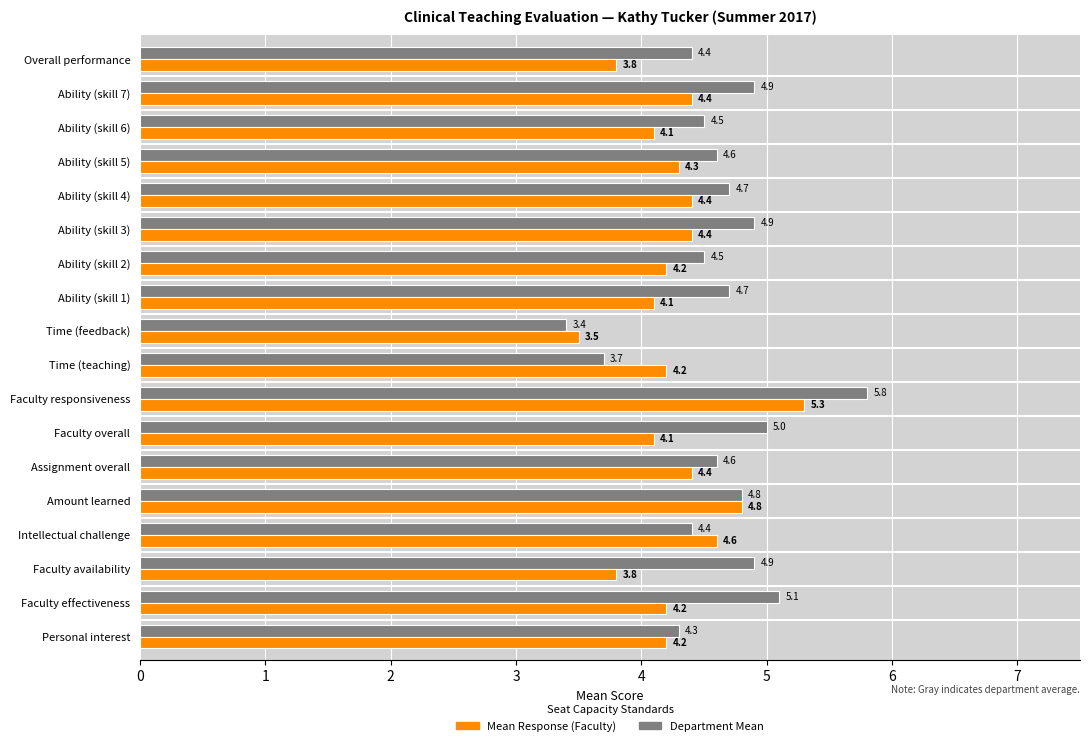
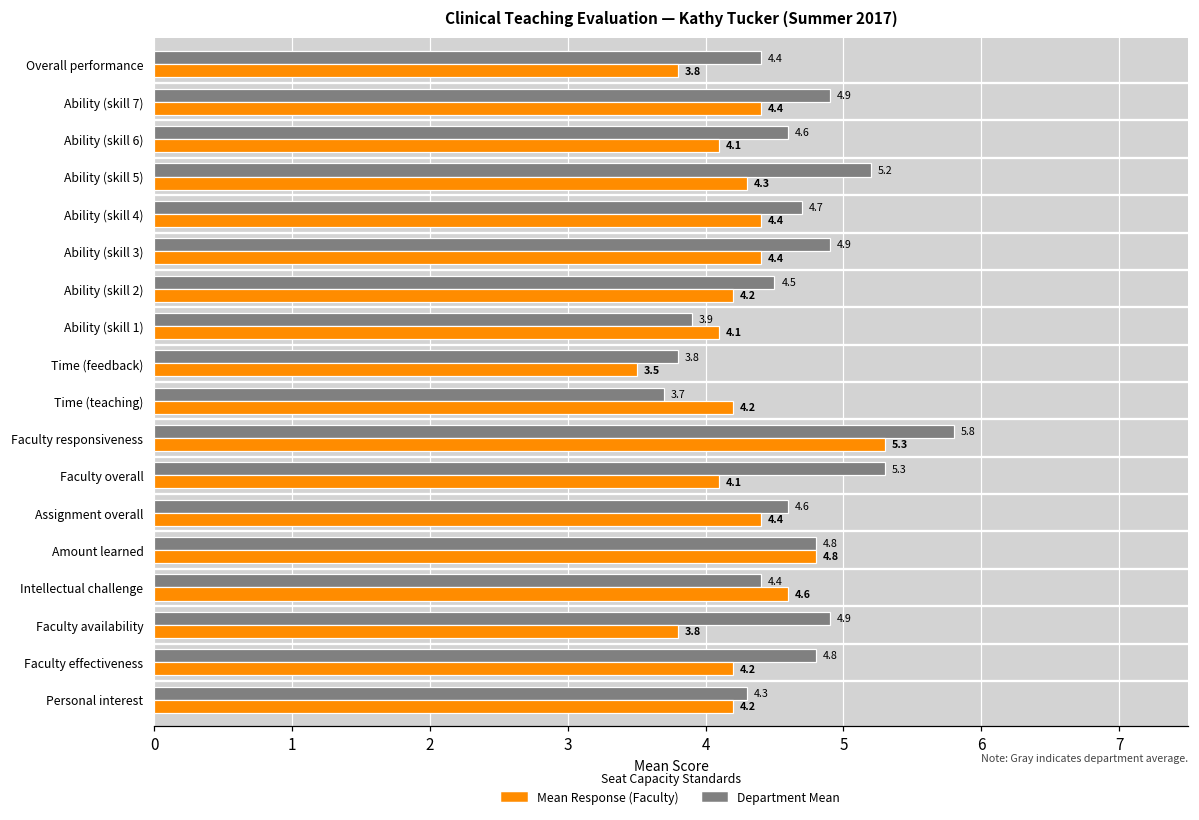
Department Mean, Ability (skill 6): 4.5 -> 4.6
Department Mean, Ability (skill 5): 4.6 -> 5.2
Department Mean, Ability (skill 1): 4.7 -> 3.9
Department Mean, Time (feedback): 3.4 -> 3.8
Department Mean, Faculty overall: 5.0 -> 5.3
Department Mean, Faculty effectiveness: 5.1 -> 4.8
